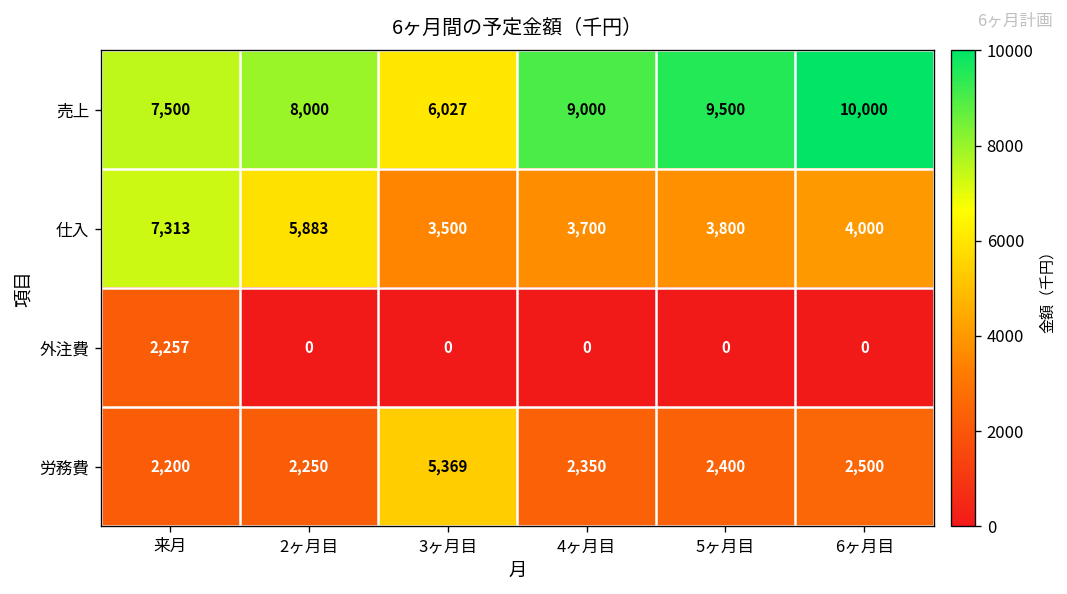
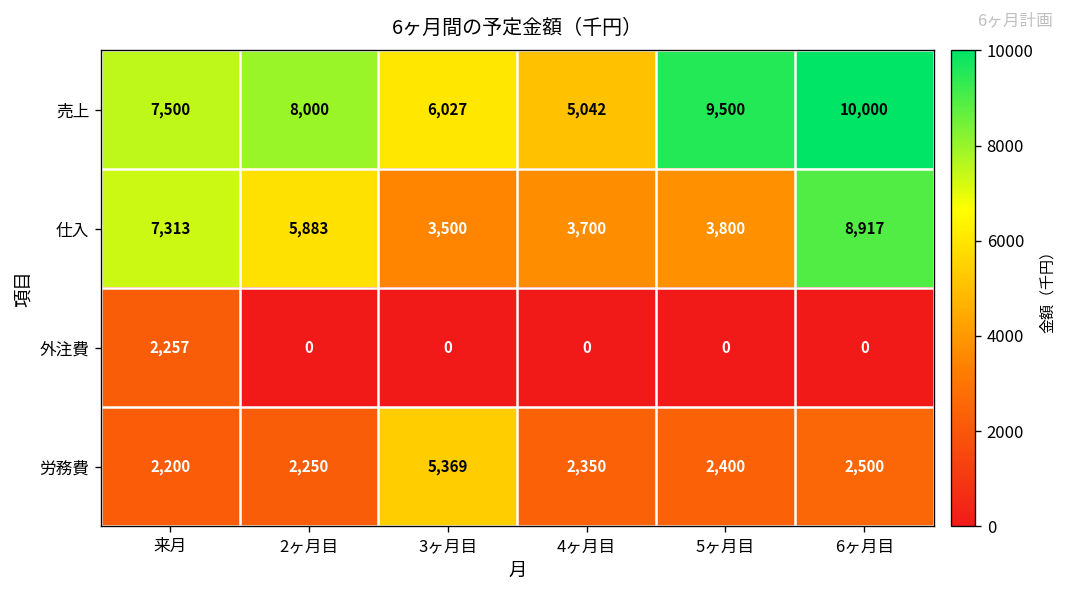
売上, 4ヶ月目: 9,000 -> 5,042
仕入, 6ヶ月目: 4,000 -> 8,917
